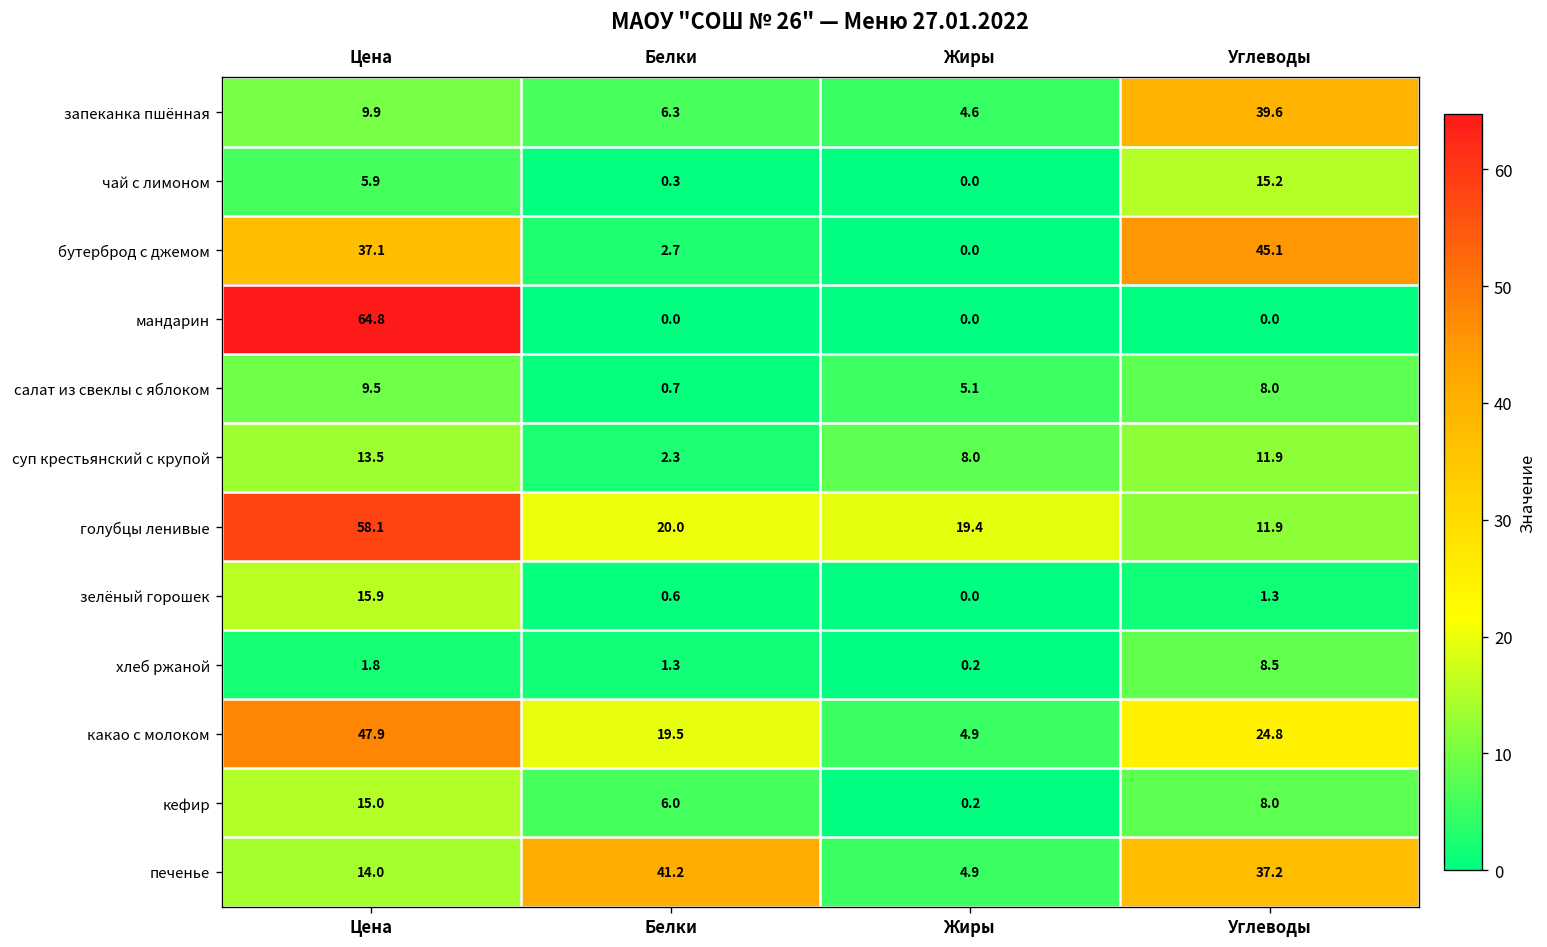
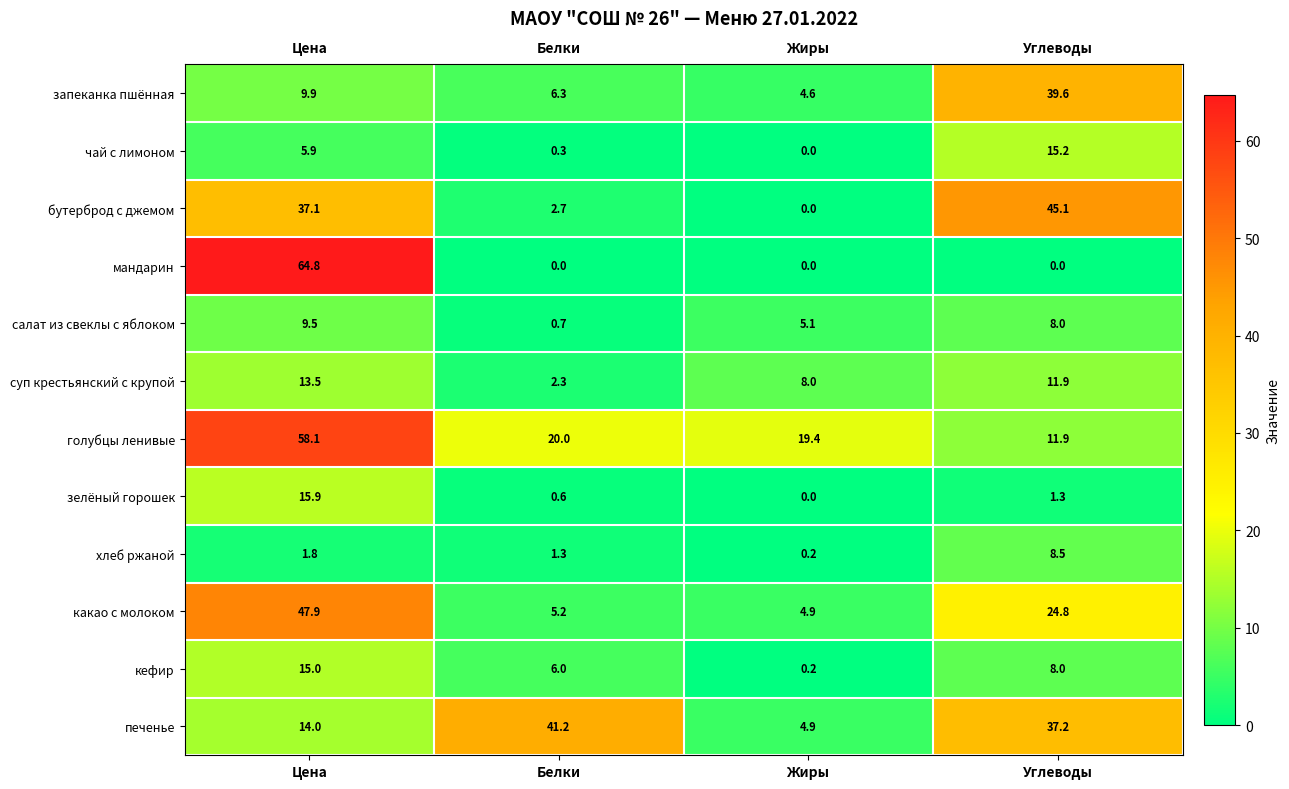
какао с молоком, Белки: 19.5 -> 5.2
